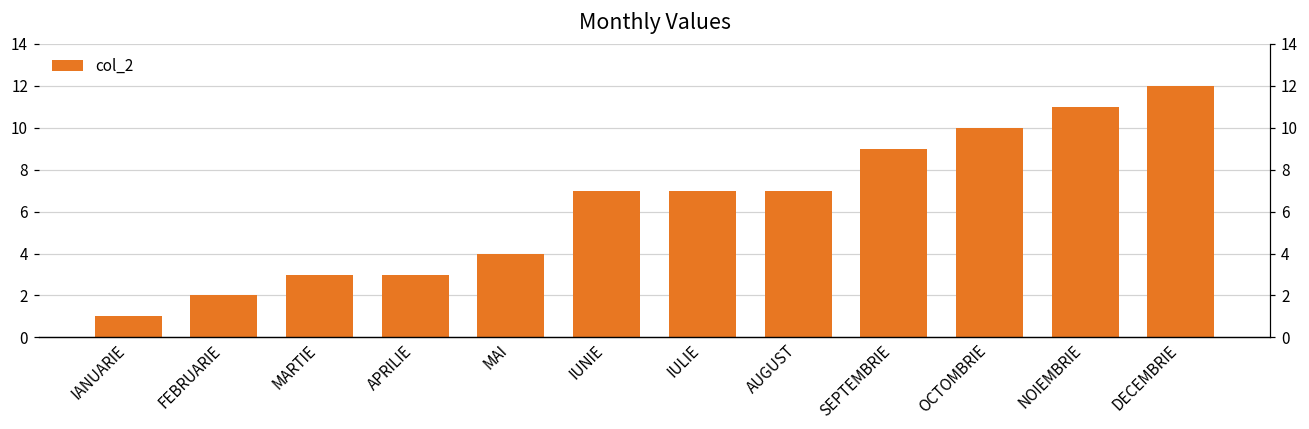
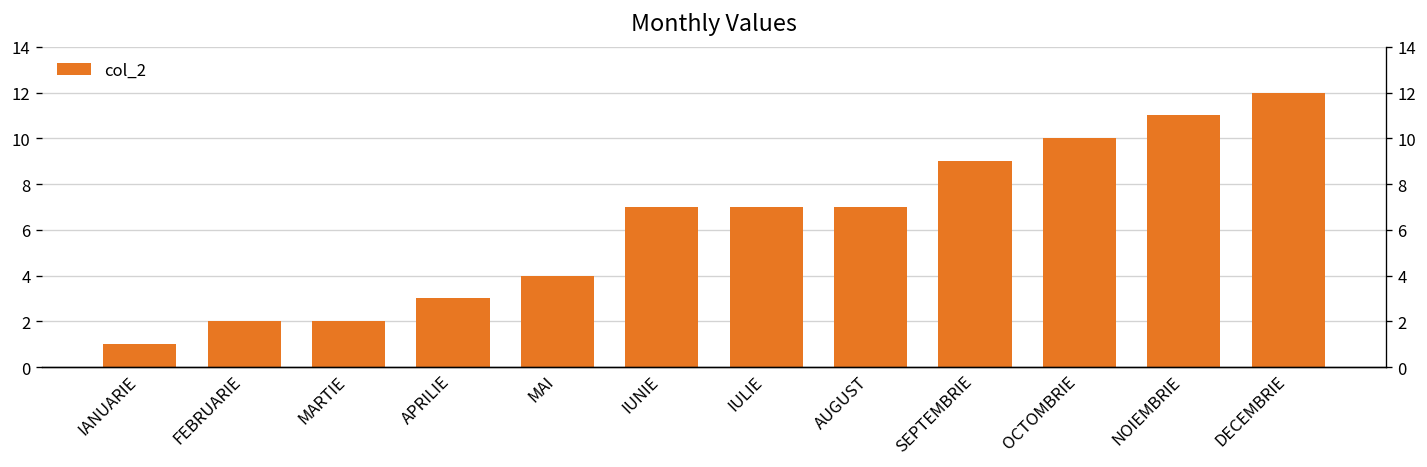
MARTIE: 3 -> 2
